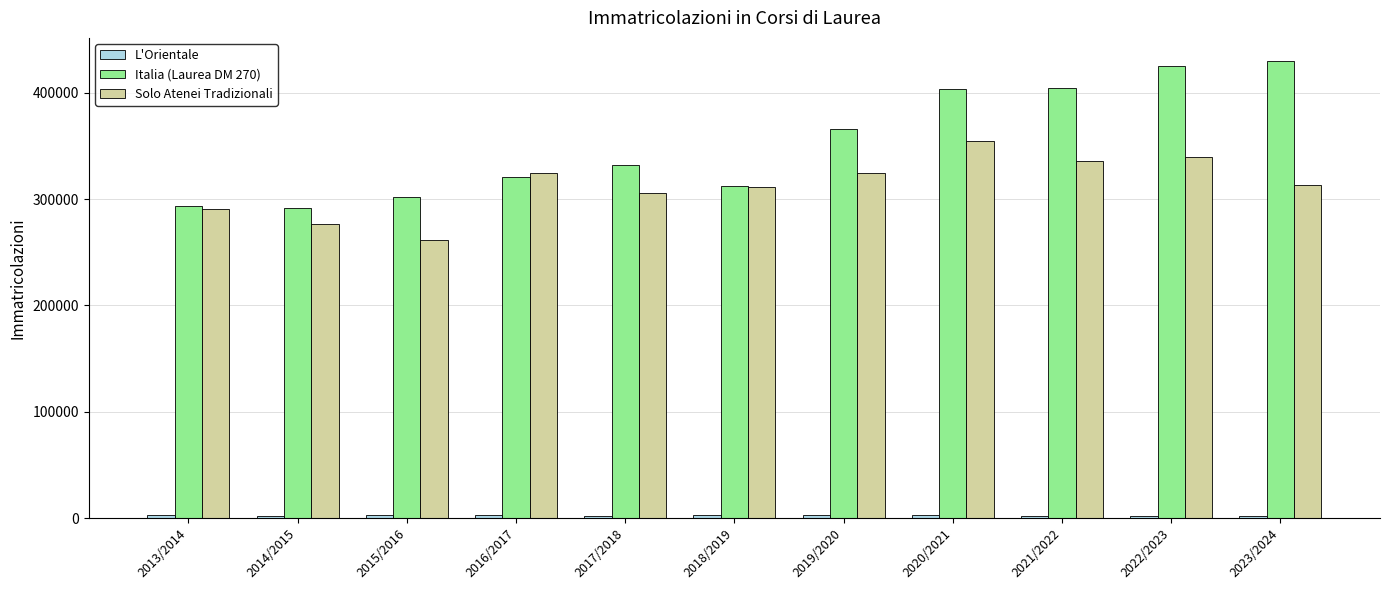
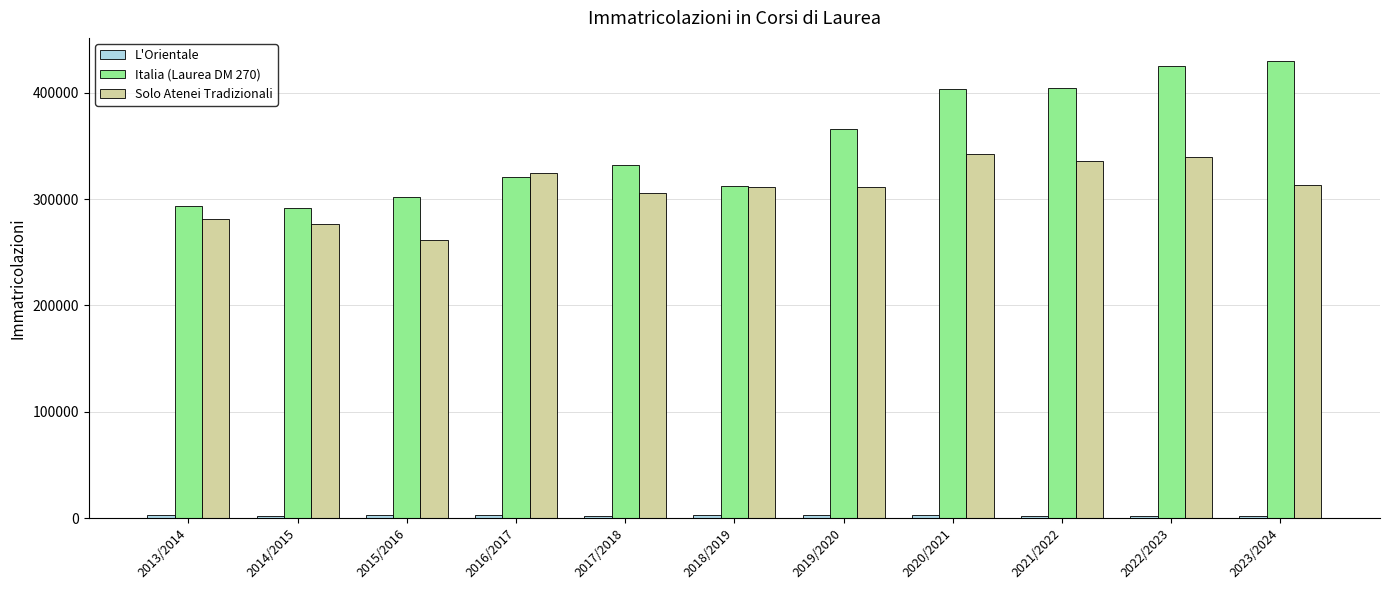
Solo Atenei Tradizionali, 2013/2014: 290000 -> 281000
Solo Atenei Tradizionali, 2019/2020: 324000 -> 312000
Solo Atenei Tradizionali, 2020/2021: 355000 -> 342000
